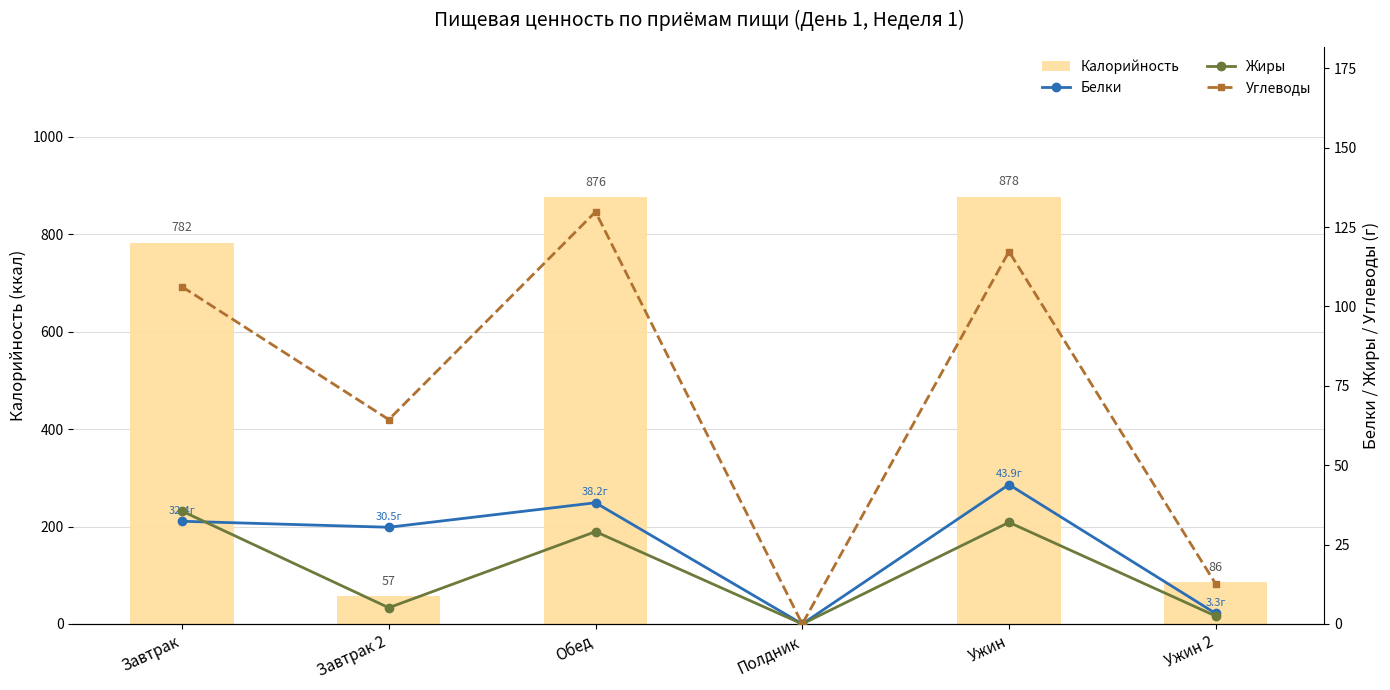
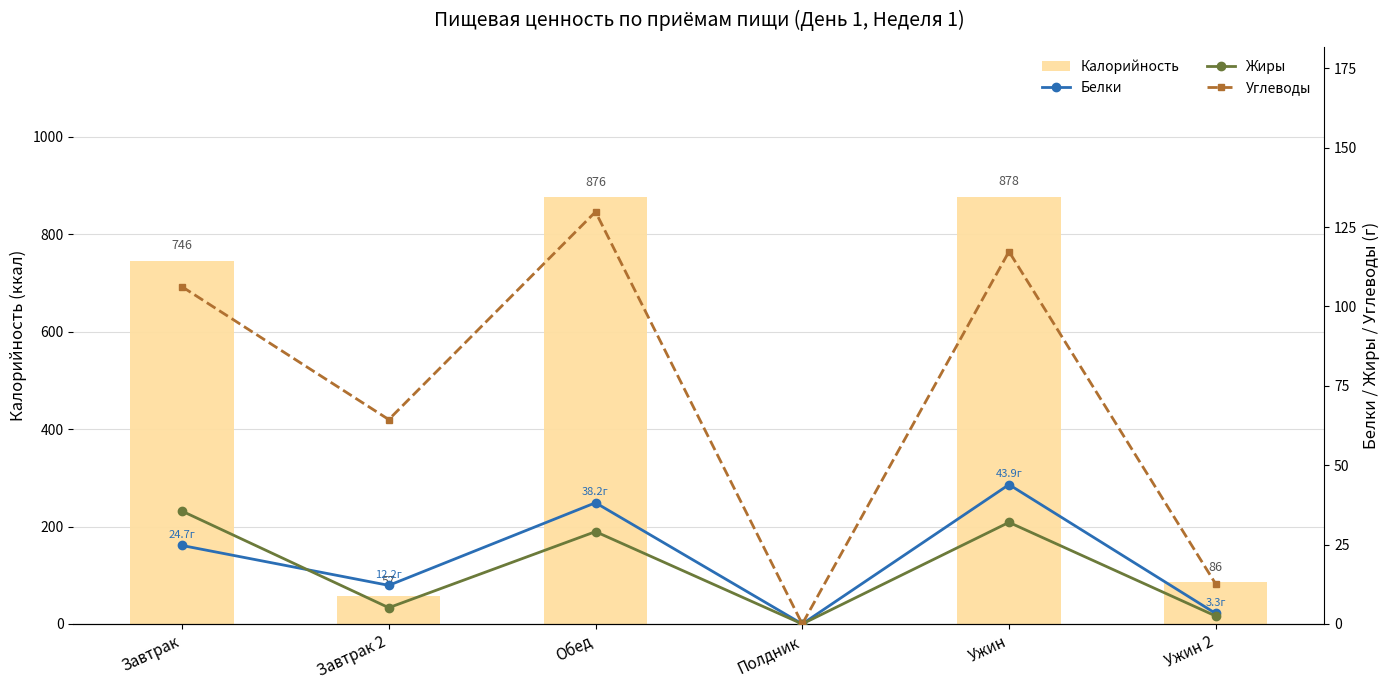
Калорийность, Завтрак: 782 -> 746
Белки, Завтрак: 32.4г -> 24.7г
Белки, Завтрак 2: 30.5г -> 12.2г
